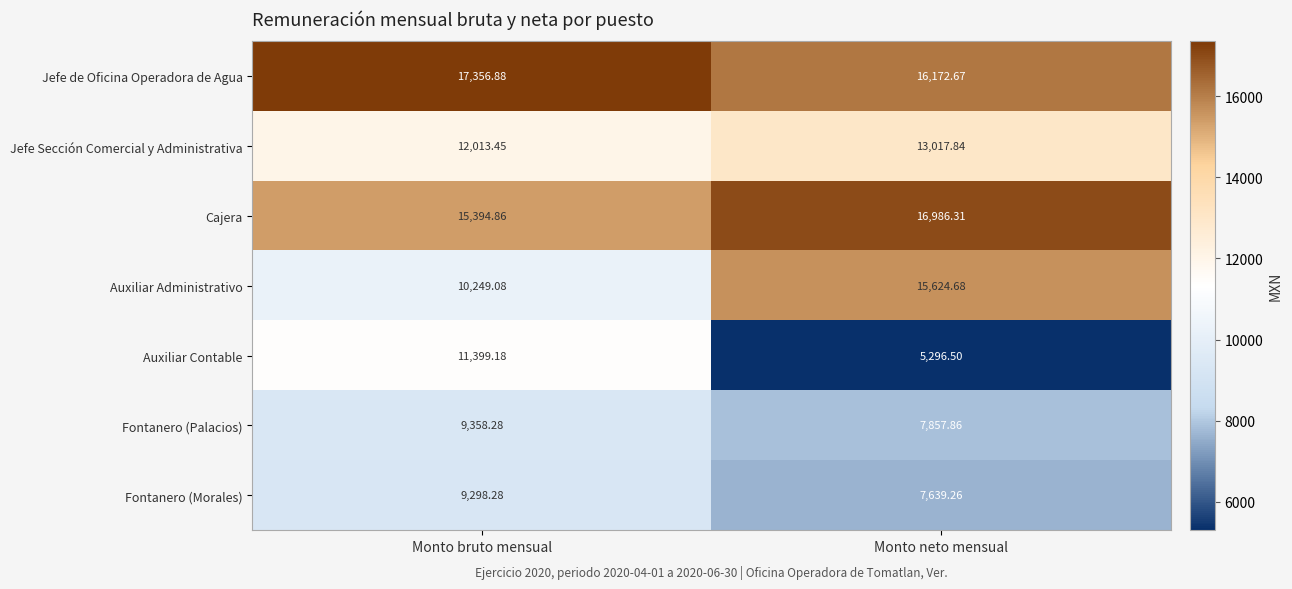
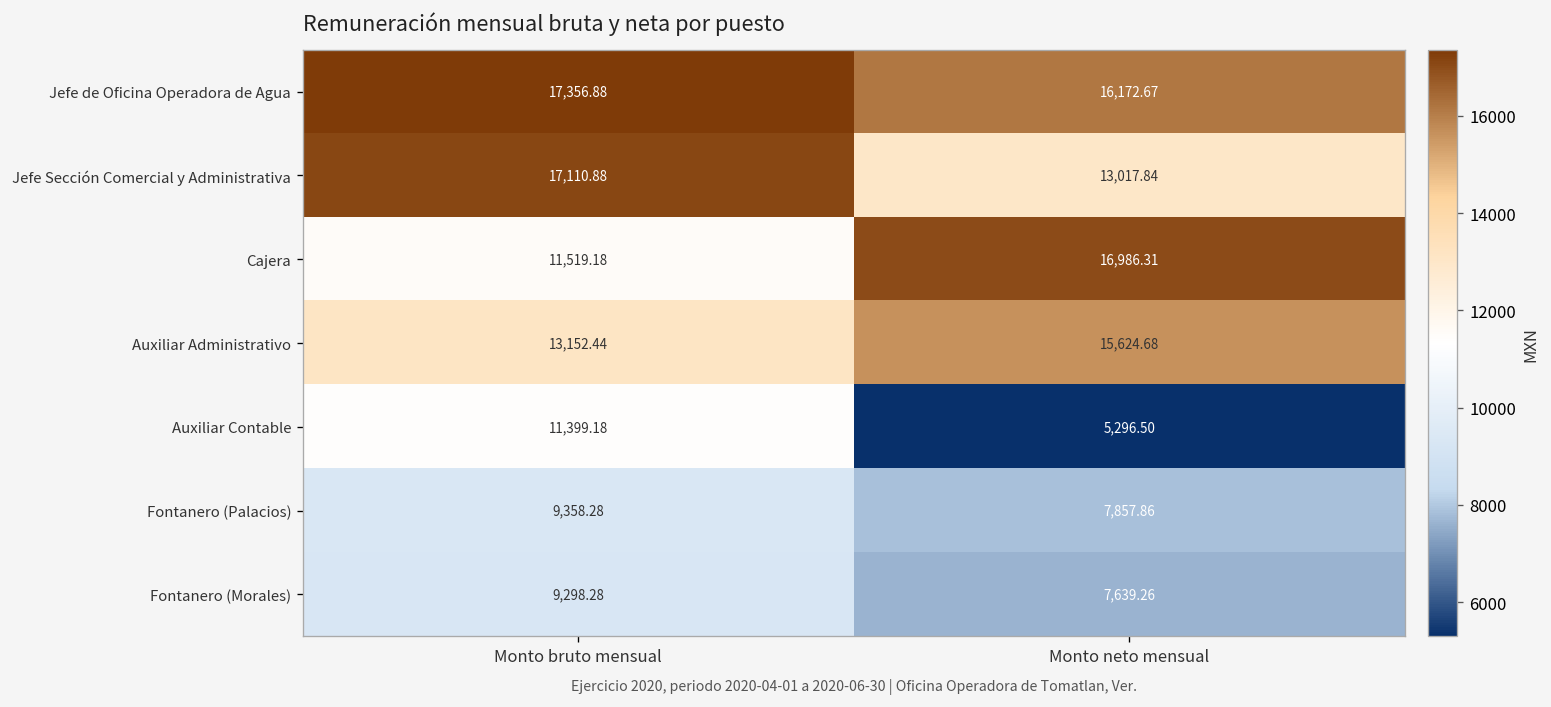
Jefe Sección Comercial y Administrativa, Monto bruto mensual: 12,013.45 -> 17,110.88
Cajera, Monto bruto mensual: 15,394.86 -> 11,519.18
Auxiliar Administrativo, Monto bruto mensual: 10,249.08 -> 13,152.44
